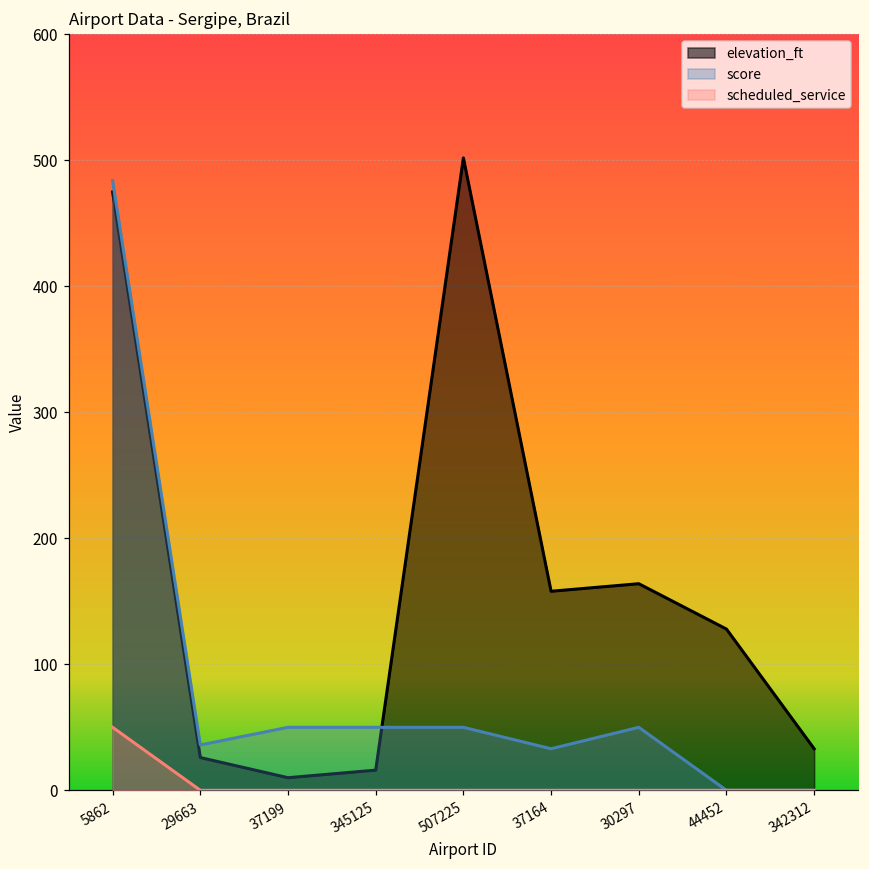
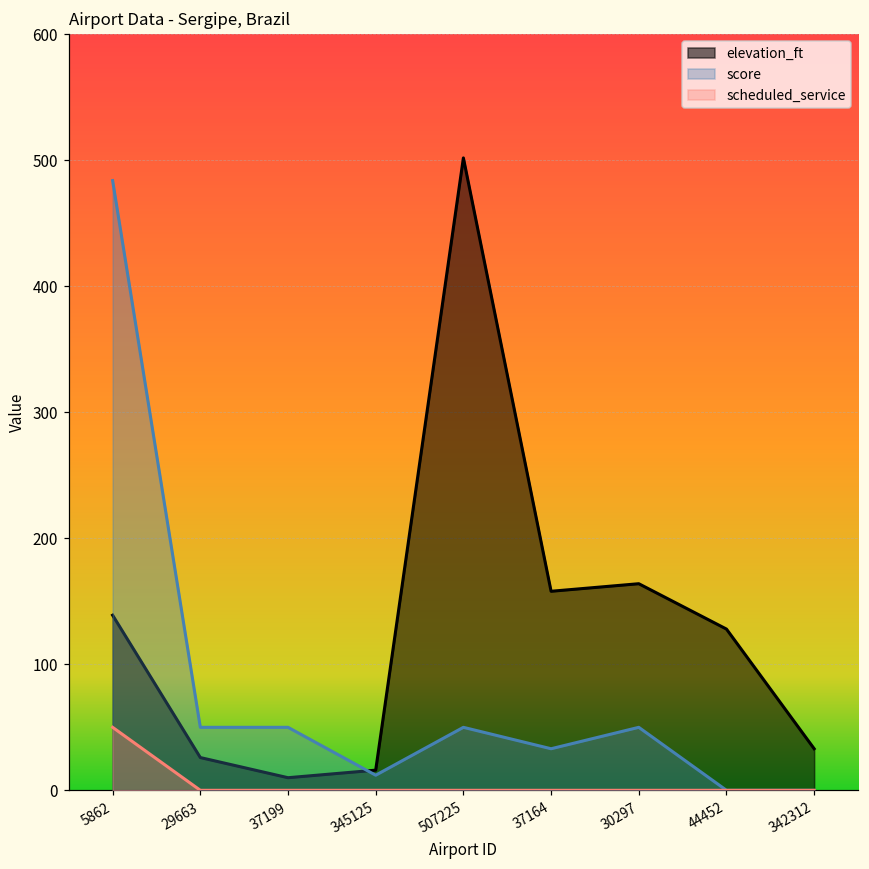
elevation_ft, 5862: 475 -> 139
score, 29663: 36 -> 50
score, 345125: 50 -> 12
